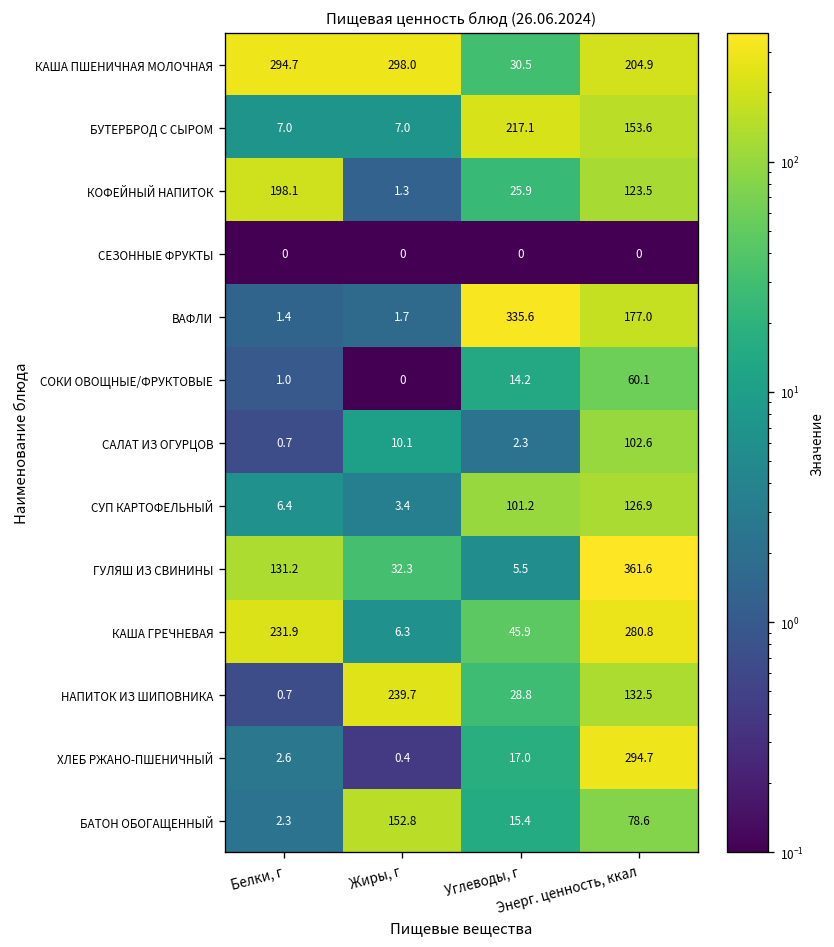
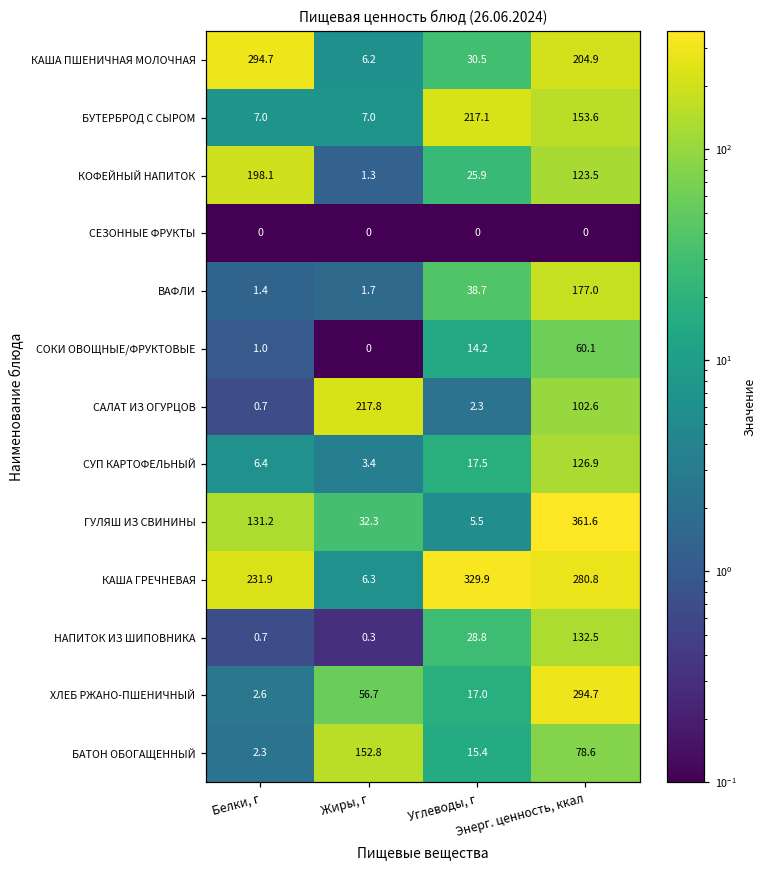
КАША ПШЕНИЧНАЯ МОЛОЧНАЯ, Жиры, г: 298.0 -> 6.2
ВАФЛИ, Углеводы, г: 335.6 -> 38.7
САЛАТ ИЗ ОГУРЦОВ, Жиры, г: 10.1 -> 217.8
СУП КАРТОФЕЛЬНЫЙ, Углеводы, г: 101.2 -> 17.5
КАША ГРЕЧНЕВАЯ, Углеводы, г: 45.9 -> 329.9
НАПИТОК ИЗ ШИПОВНИКА, Жиры, г: 239.7 -> 0.3
ХЛЕБ РЖАНО-ПШЕНИЧНЫЙ, Жиры, г: 0.4 -> 56.7
